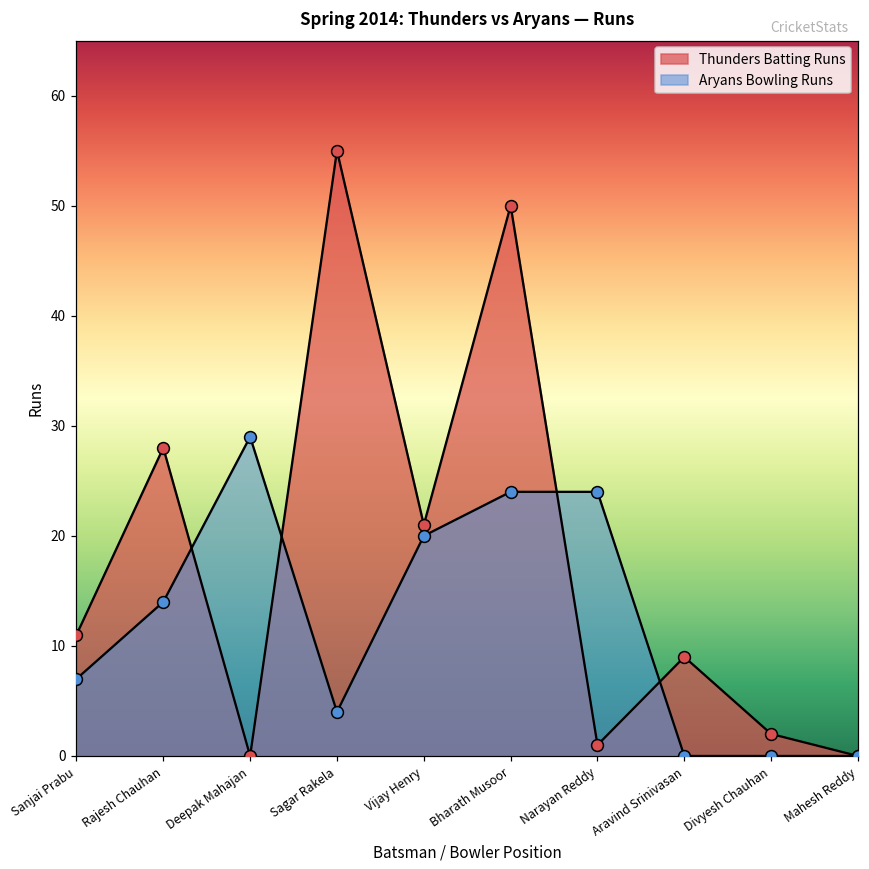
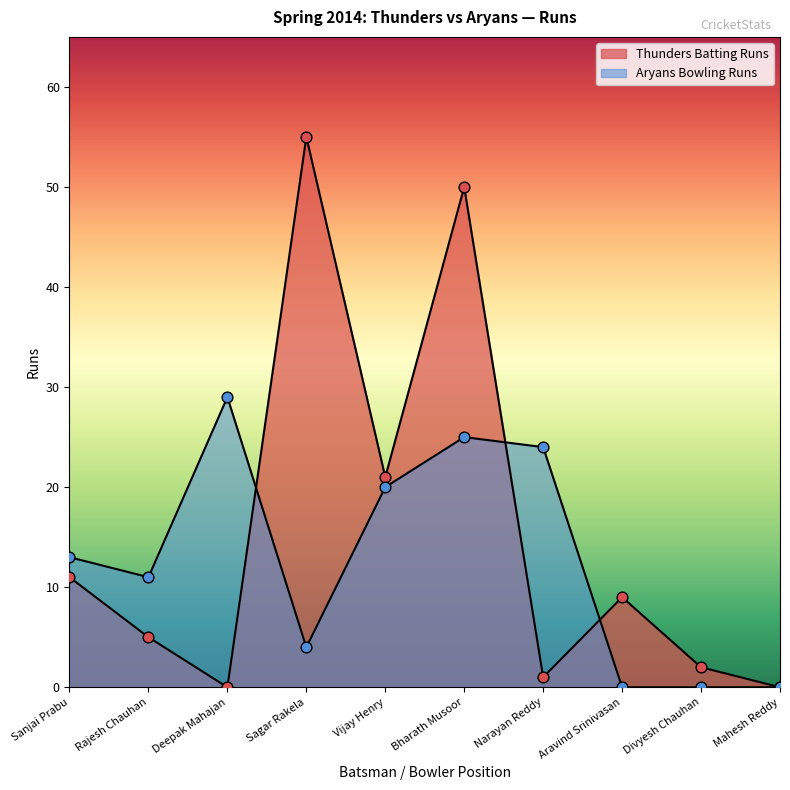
Aryans Bowling Runs, Sanjai Prabu: 7 -> 13
Thunders Batting Runs, Rajesh Chauhan: 28 -> 5
Aryans Bowling Runs, Rajesh Chauhan: 14 -> 11
Aryans Bowling Runs, Bharath Musoor: 24 -> 25
